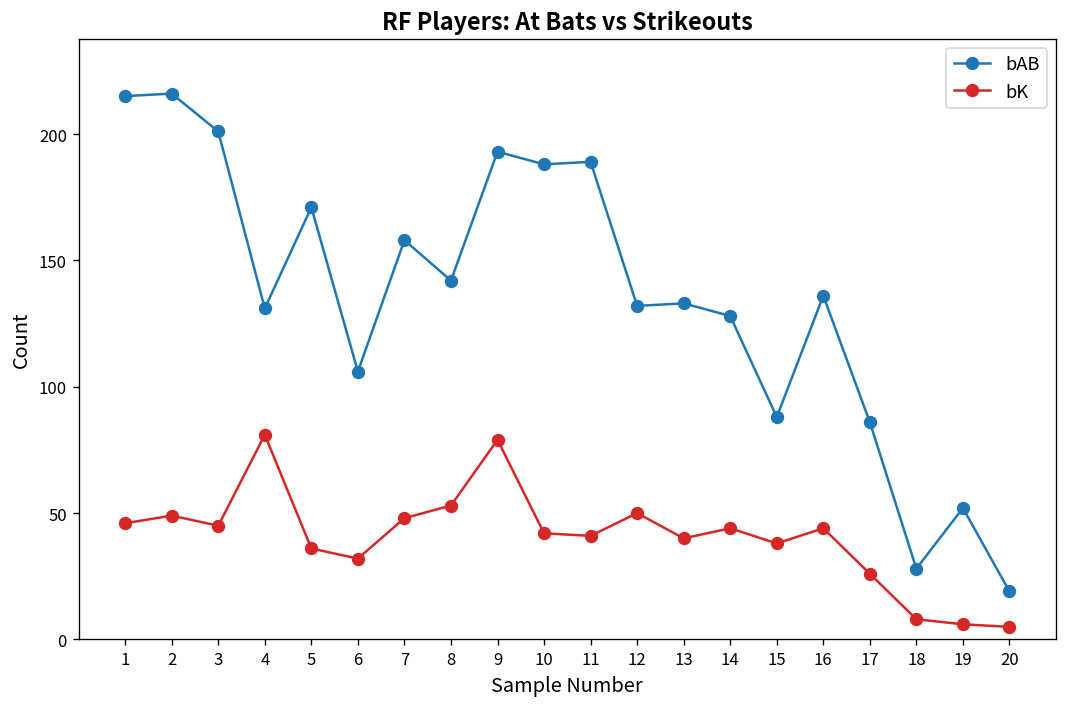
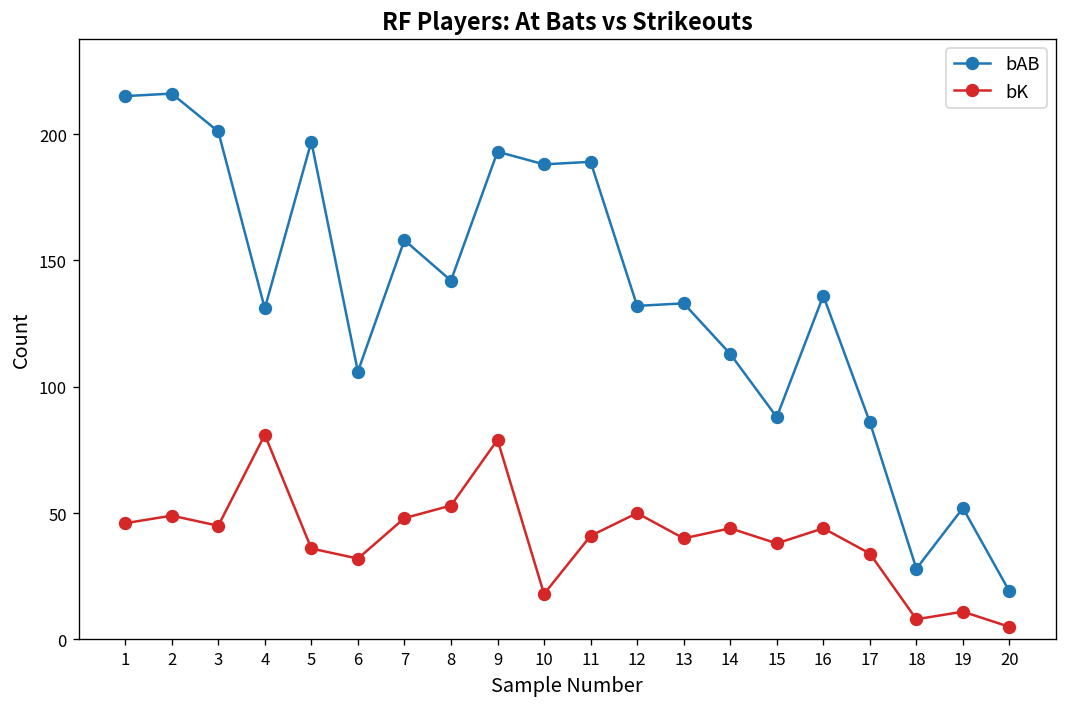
bAB, 5: 171 -> 197
bK, 10: 42 -> 18
bAB, 14: 128 -> 113
bK, 17: 26 -> 34
bK, 19: 6 -> 11
